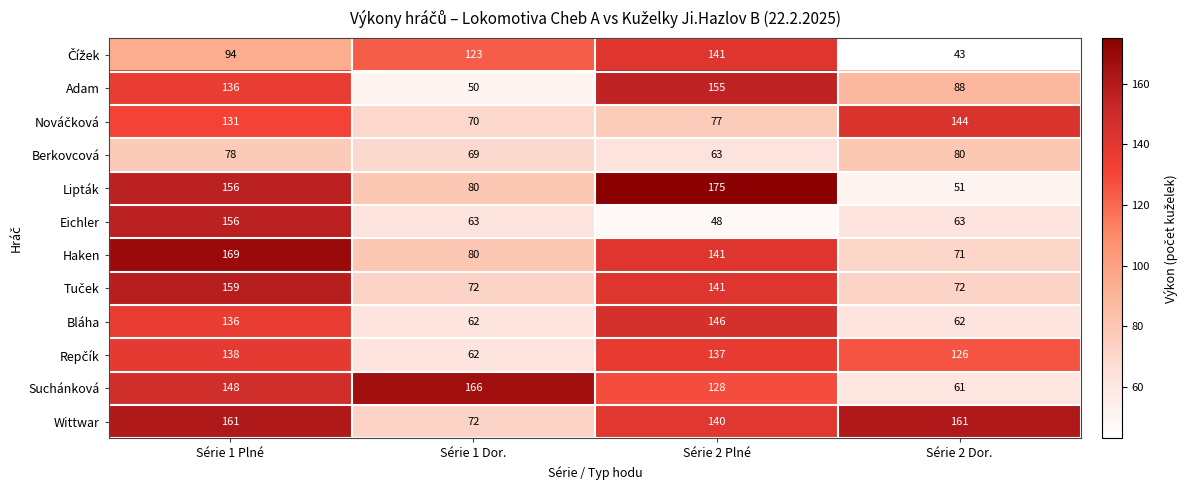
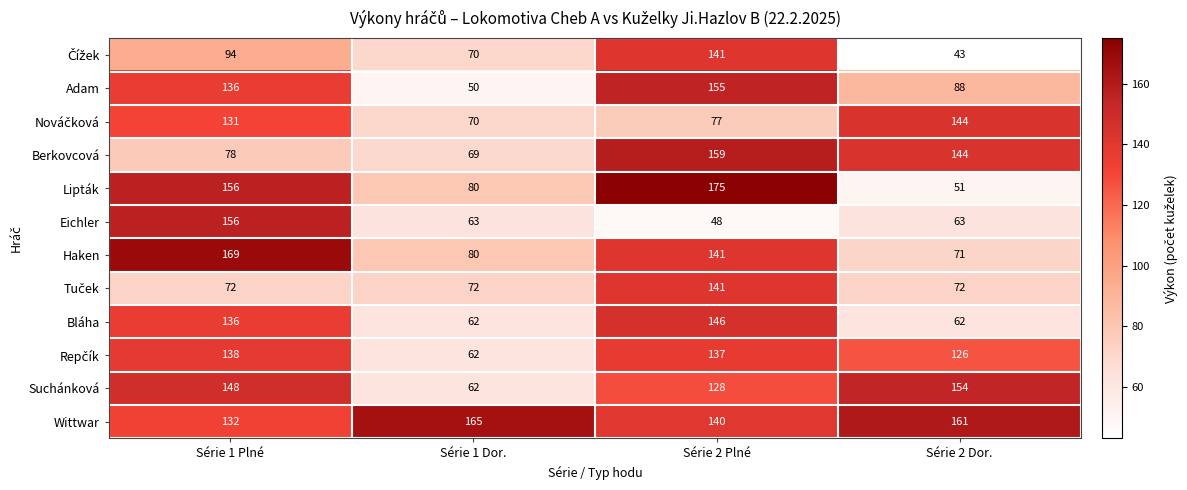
Čížek, Série 1 Dor.: 123 -> 70
Berkovcová, Série 2 Plné: 63 -> 159
Berkovcová, Série 2 Dor.: 80 -> 144
Tuček, Série 1 Plné: 159 -> 72
Suchánková, Série 1 Dor.: 166 -> 62
Suchánková, Série 2 Dor.: 61 -> 154
Wittwar, Série 1 Plné: 161 -> 132
Wittwar, Série 1 Dor.: 72 -> 165
